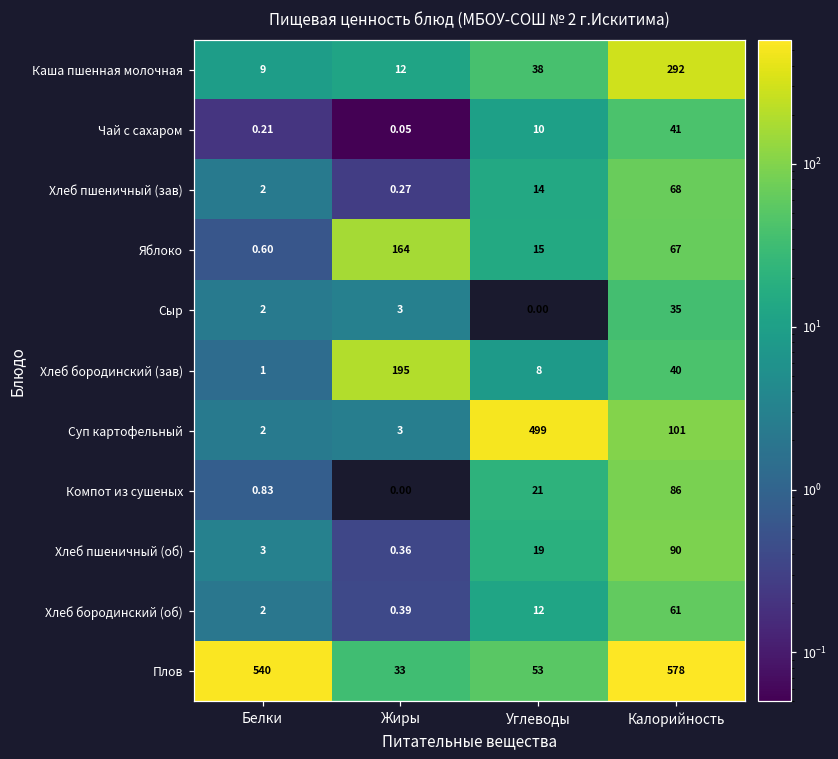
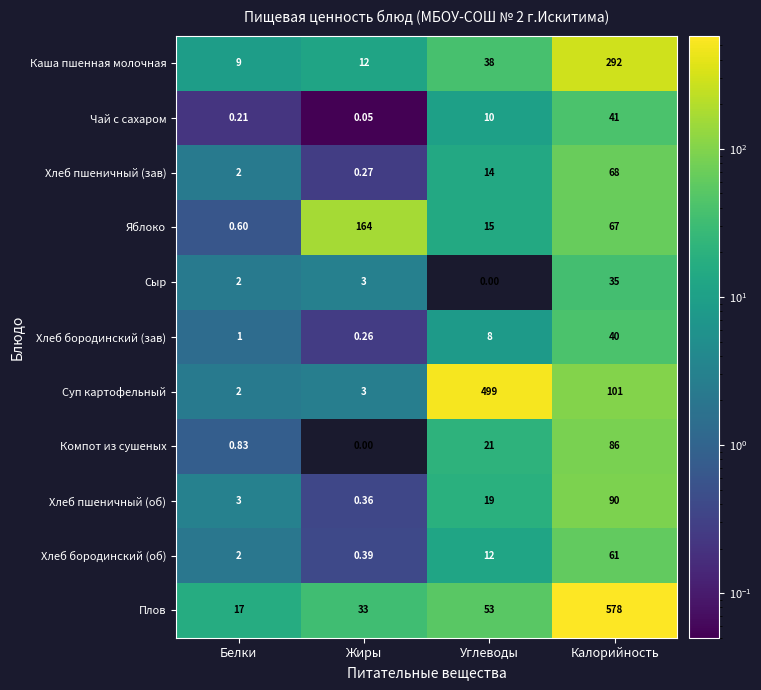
Хлеб бородинский (зав), Жиры: 195 -> 0.26
Плов, Белки: 540 -> 17
